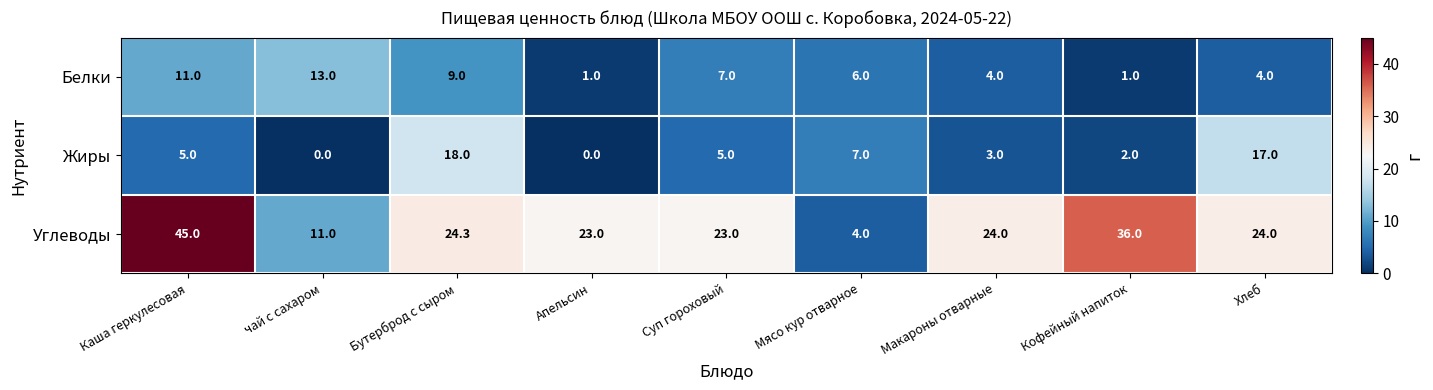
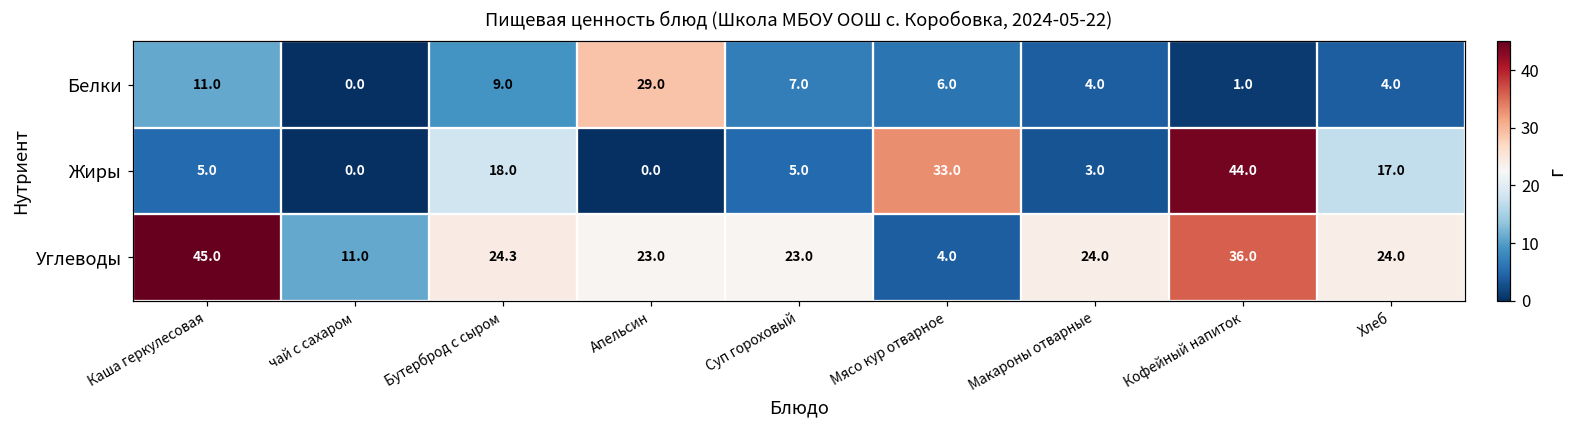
Белки, чай с сахаром: 13.0 -> 0.0
Белки, Апельсин: 1.0 -> 29.0
Жиры, Мясо кур отварное: 7.0 -> 33.0
Жиры, Кофейный напиток: 2.0 -> 44.0
